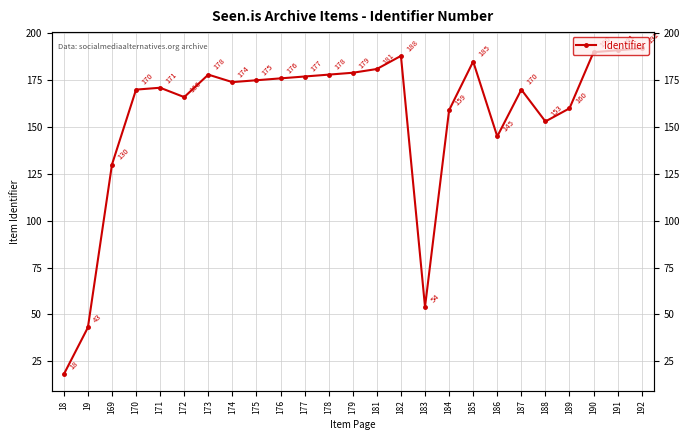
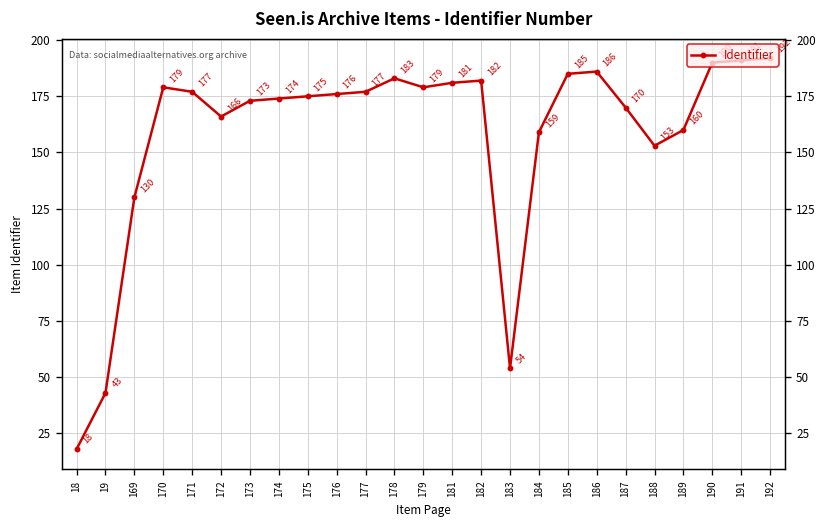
170: 170 -> 179
171: 171 -> 177
173: 178 -> 173
178: 178 -> 183
182: 188 -> 182
186: 145 -> 186
